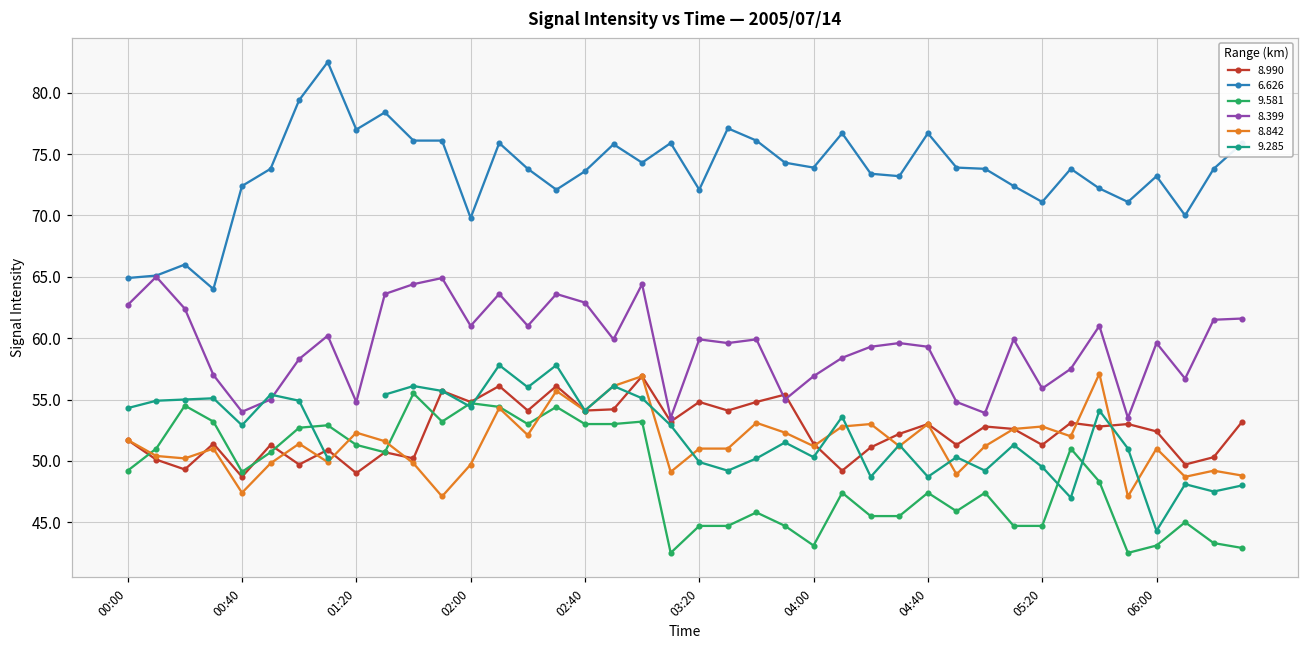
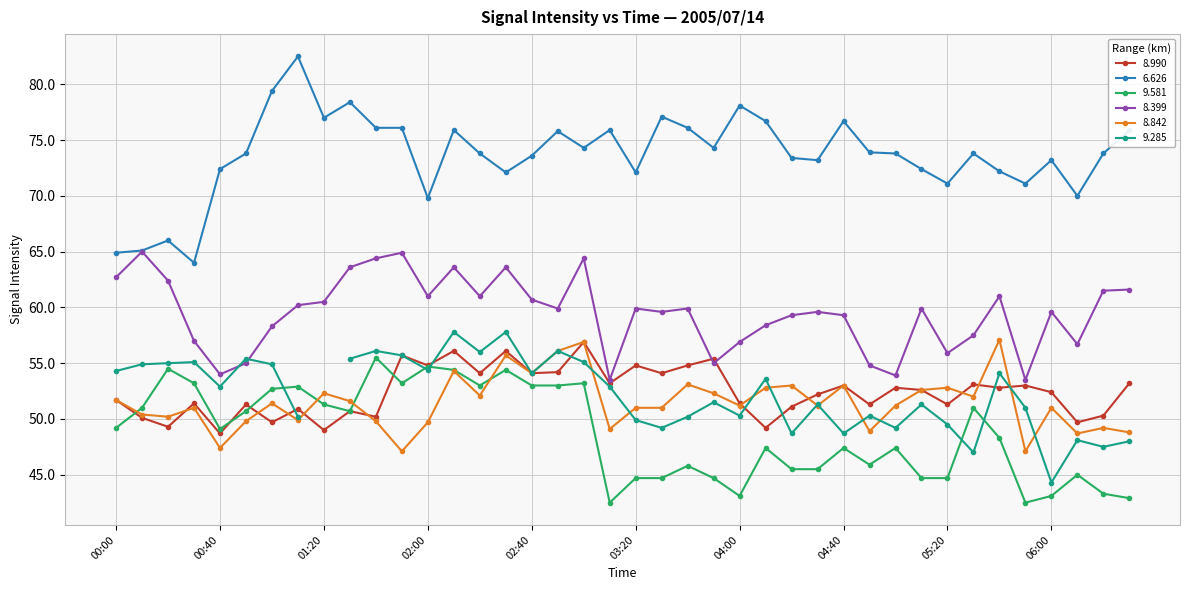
8.399, 01:20: 54.8 -> 60.5
8.399, 02:40: 62.9 -> 60.7
6.626, 04:00: 73.9 -> 78.1
